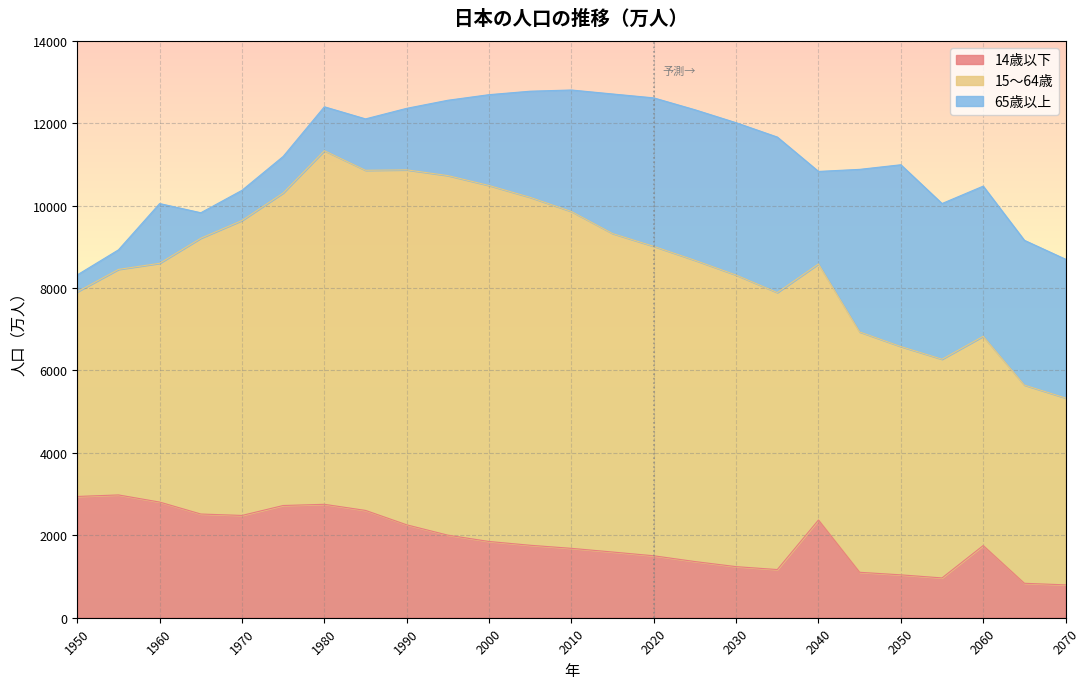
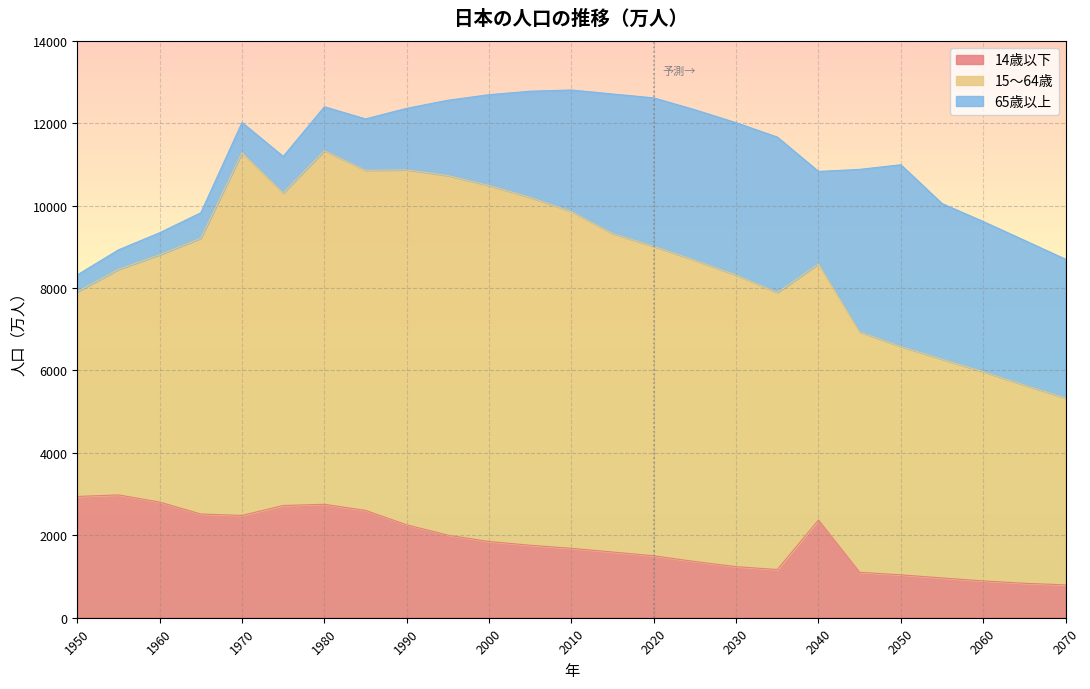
15～64歳, 1960: 5800 -> 6000
65歳以上, 1960: 1400 -> 500
15～64歳, 1970: 7200 -> 8800
14歳以下, 2060: 1800 -> 900
